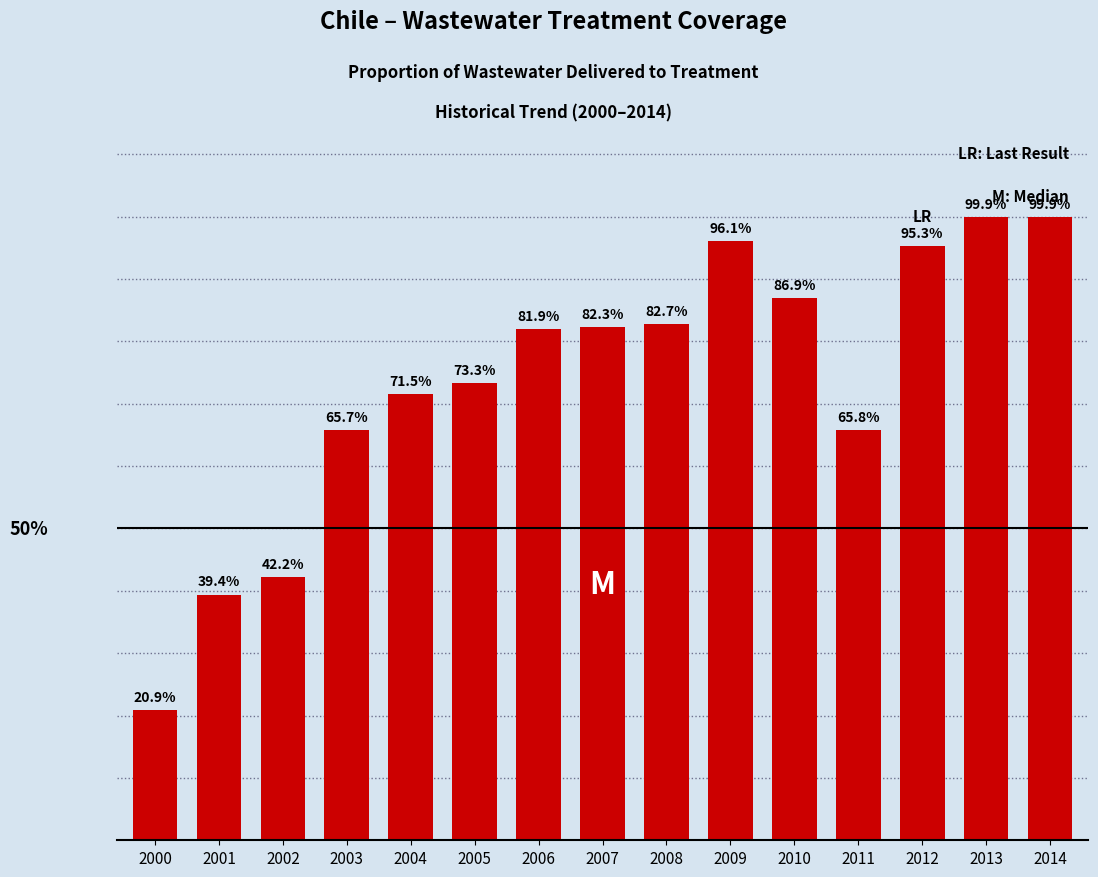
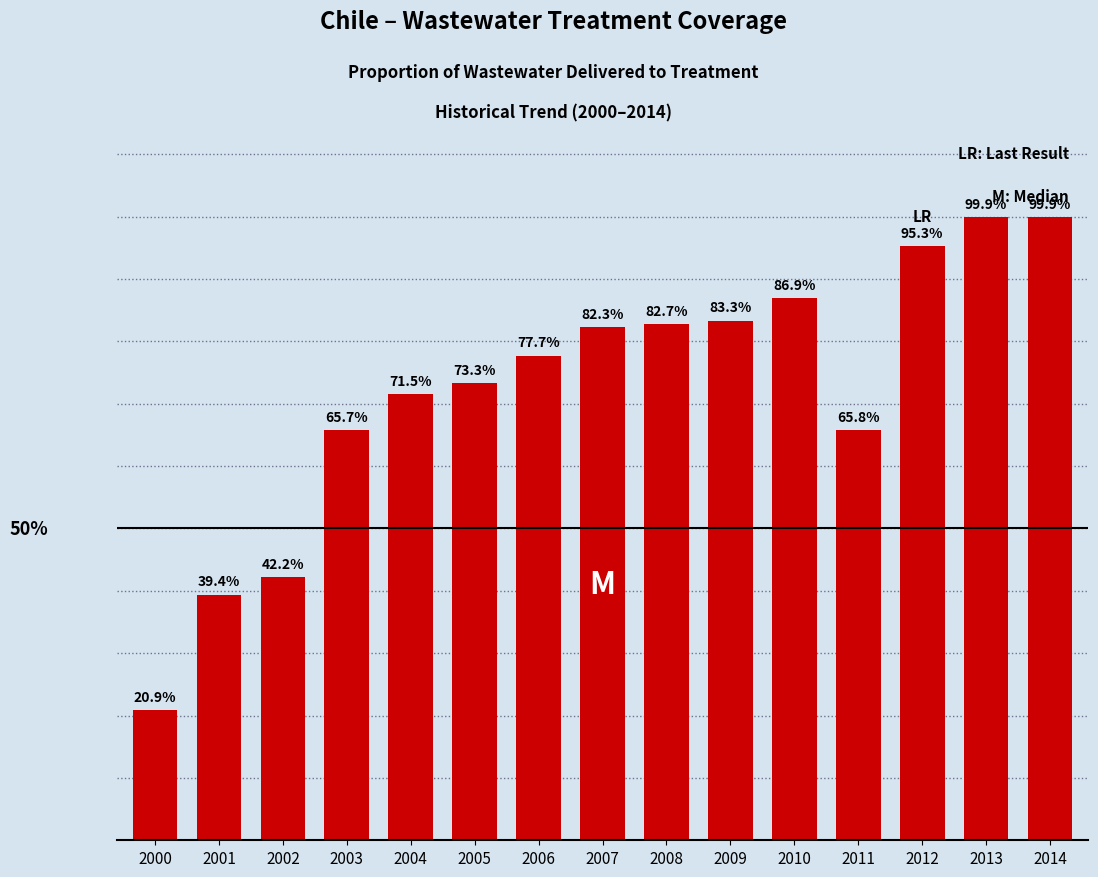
2006: 81.9% -> 77.7%
2009: 96.1% -> 83.3%
